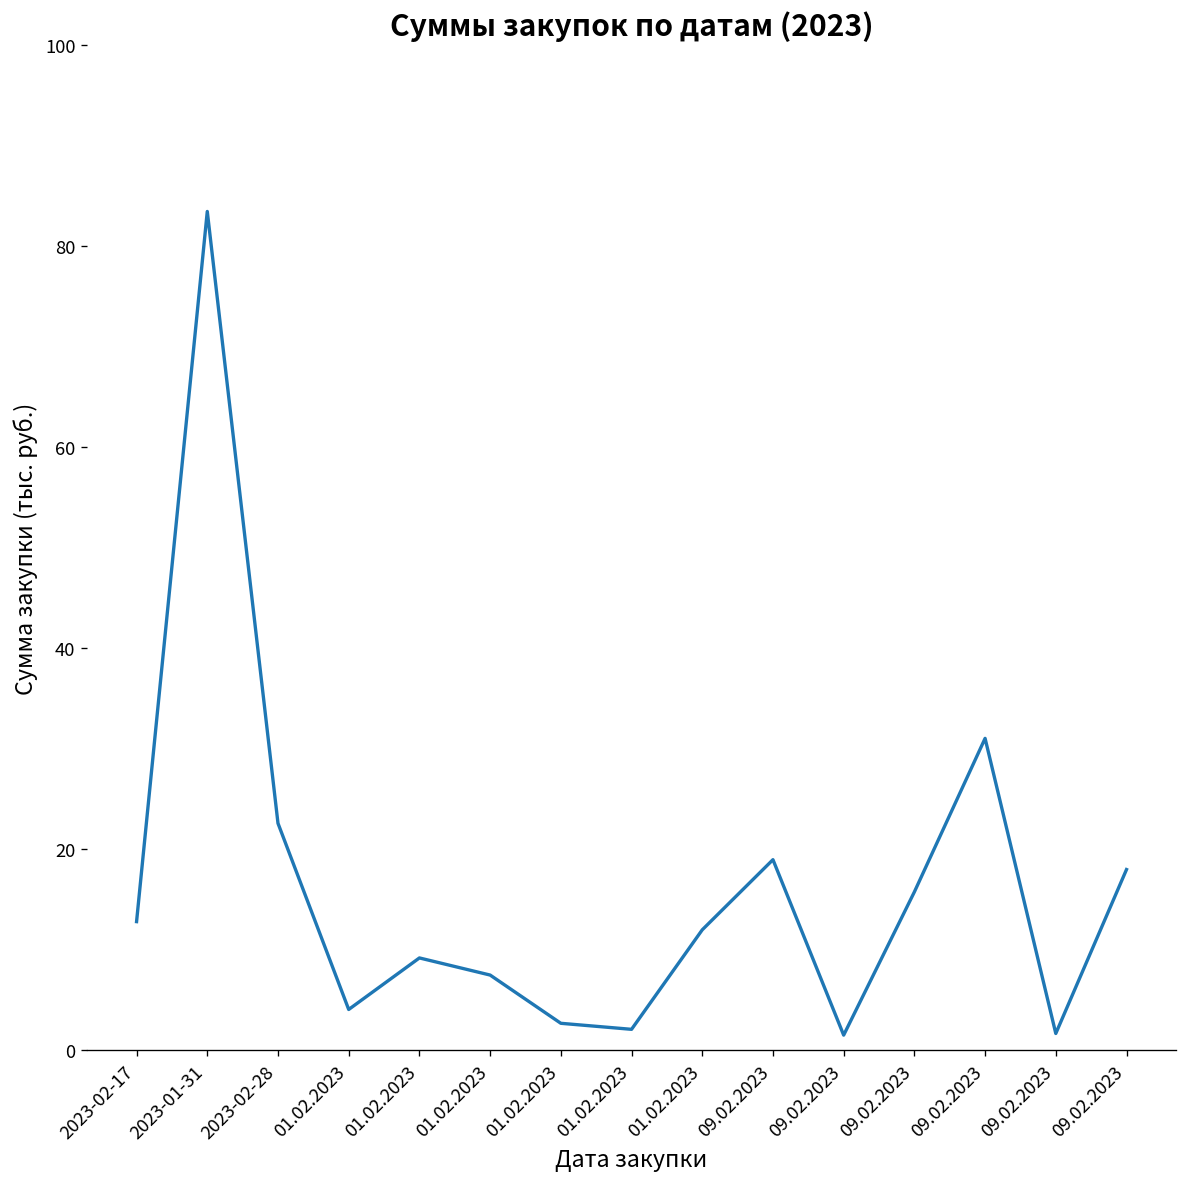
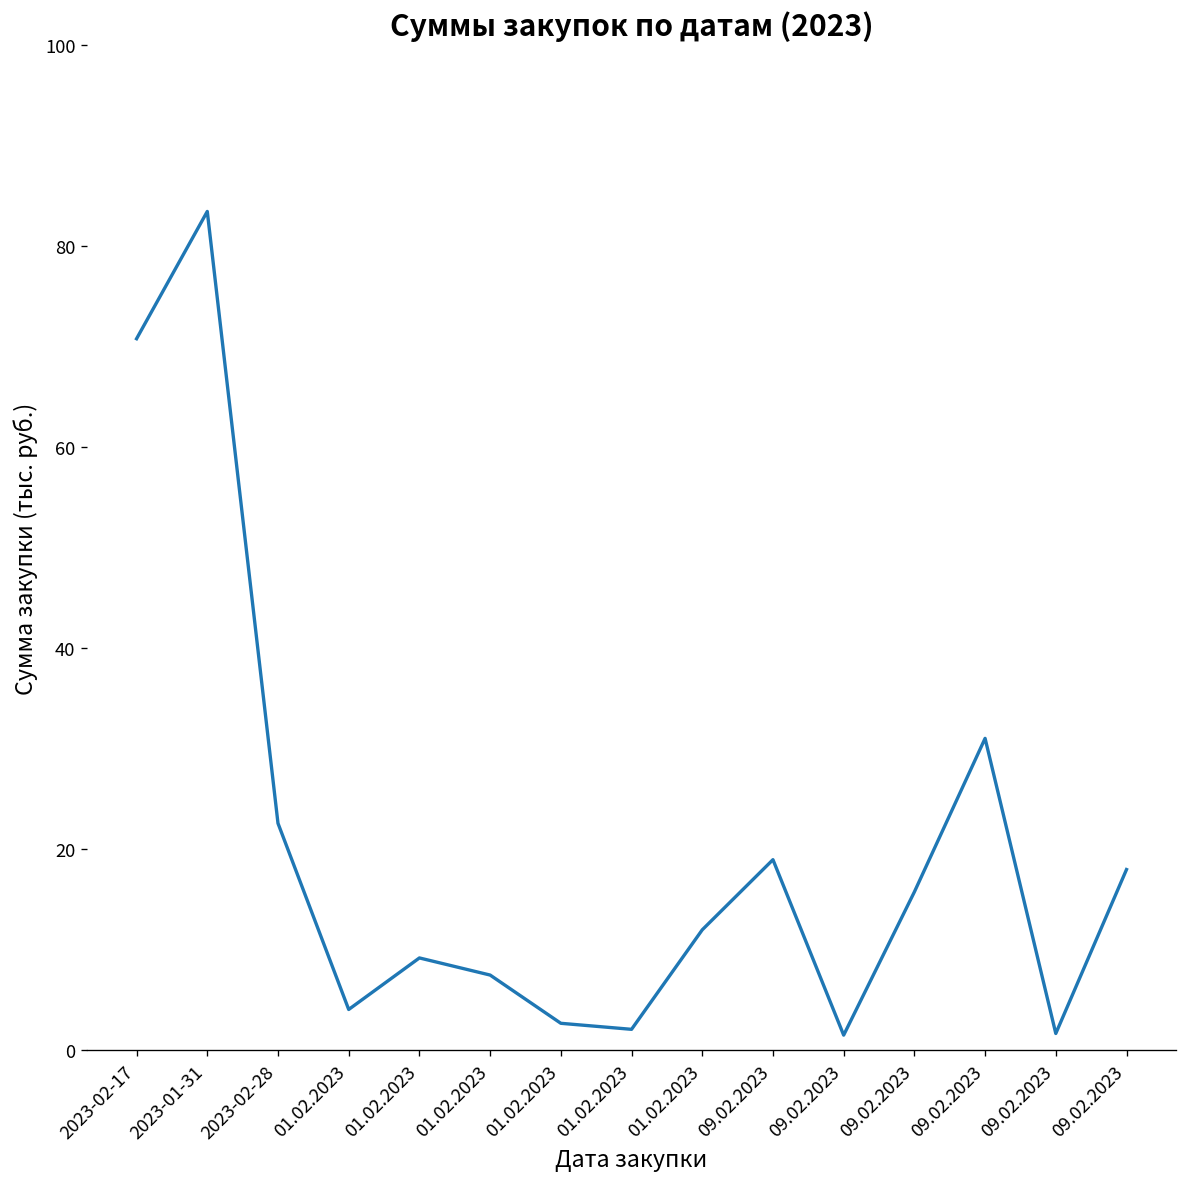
2023-02-17: 13 -> 71
